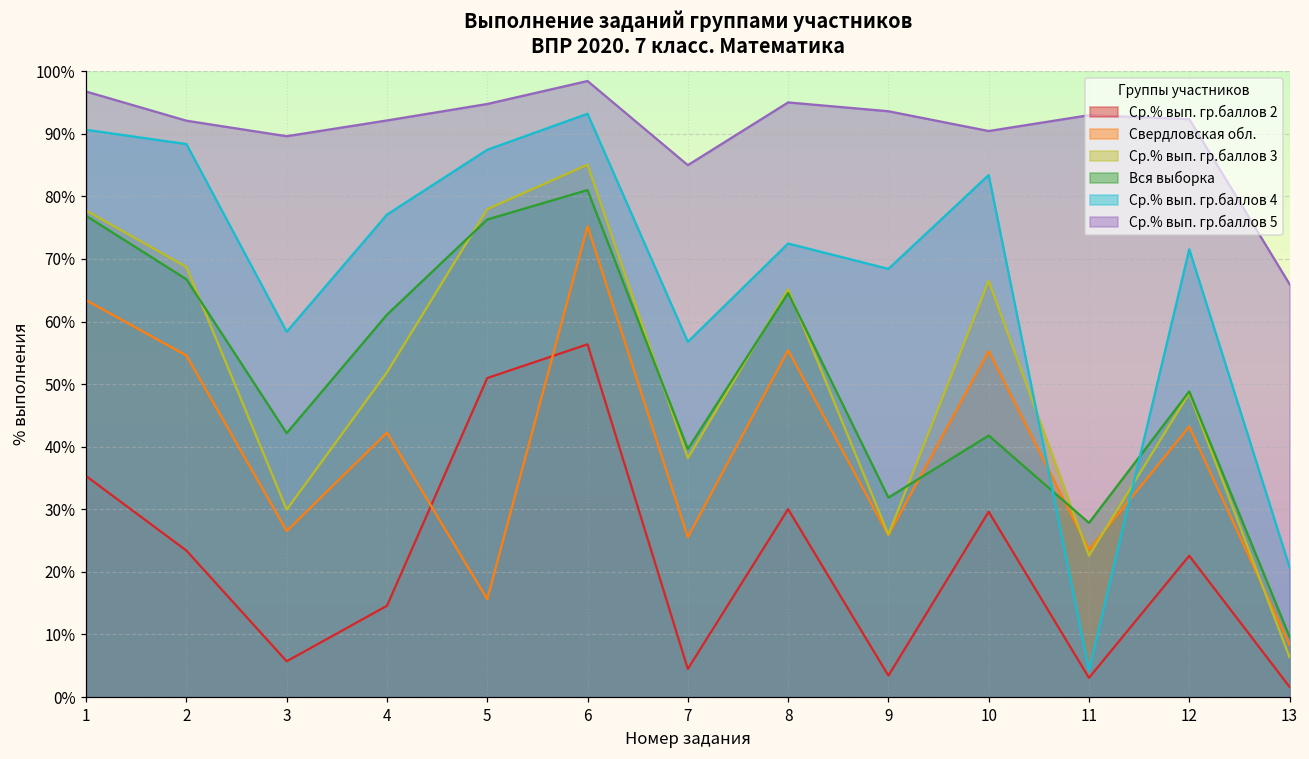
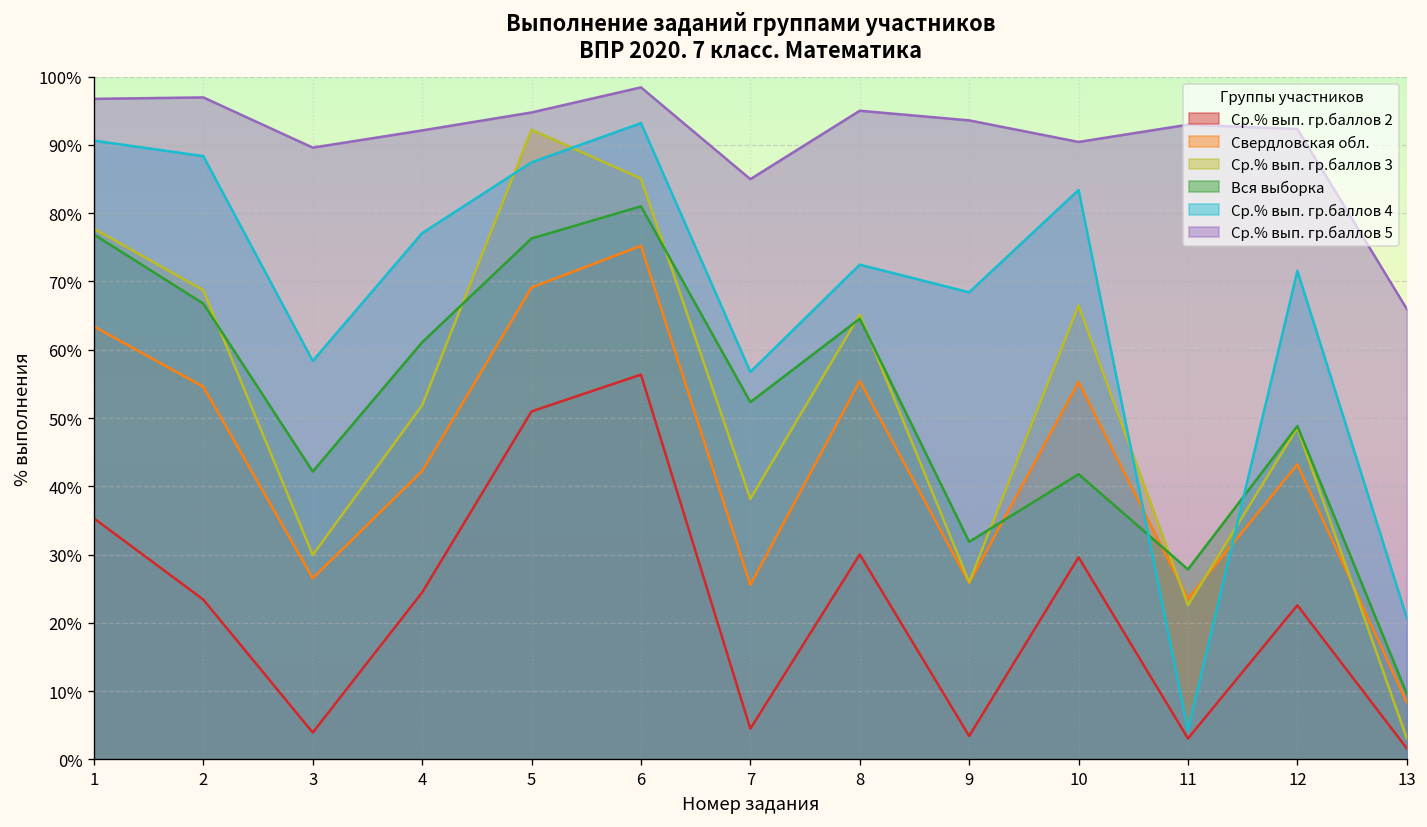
Ср.% вып. гр.баллов 5, 2: 92% -> 97%
Ср.% вып. гр.баллов 2, 3: 6% -> 4%
Ср.% вып. гр.баллов 2, 4: 15% -> 24%
Свердловская обл., 5: 16% -> 69%
Ср.% вып. гр.баллов 3, 5: 78% -> 92%
Вся выборка, 7: 40% -> 52%
Ср.% вып. гр.баллов 3, 13: 6% -> 3%
